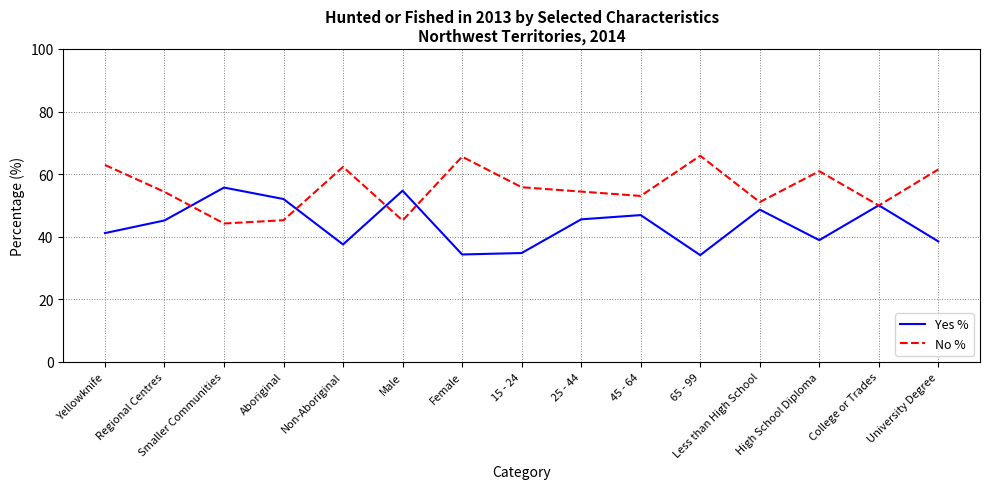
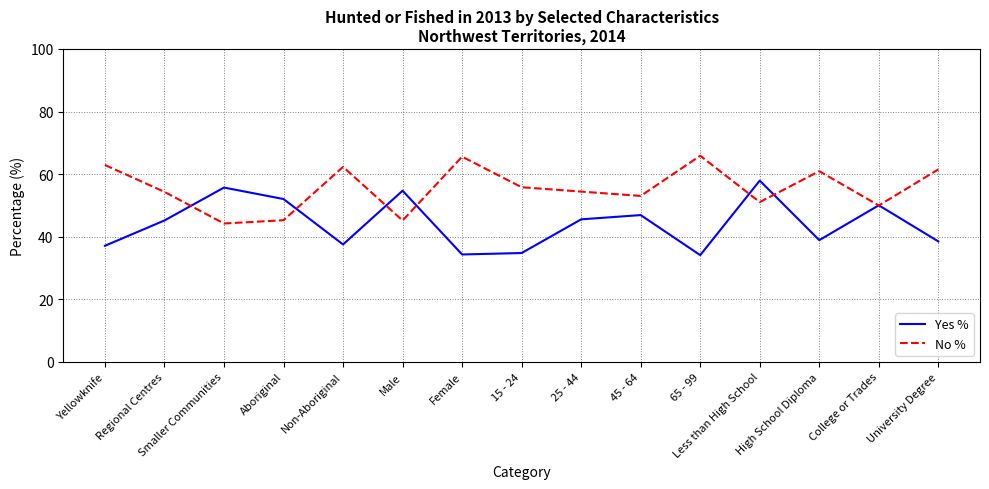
Yes %, Yellowknife: 41 -> 37
Yes %, Less than High School: 49 -> 58
